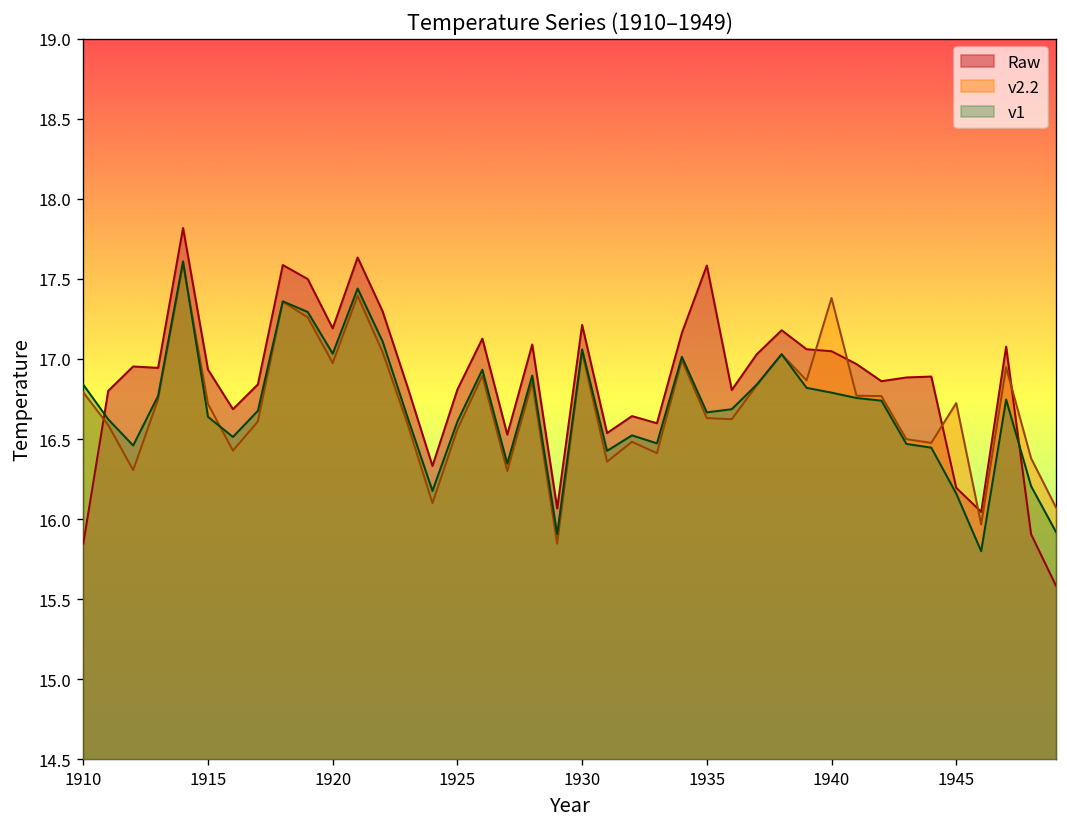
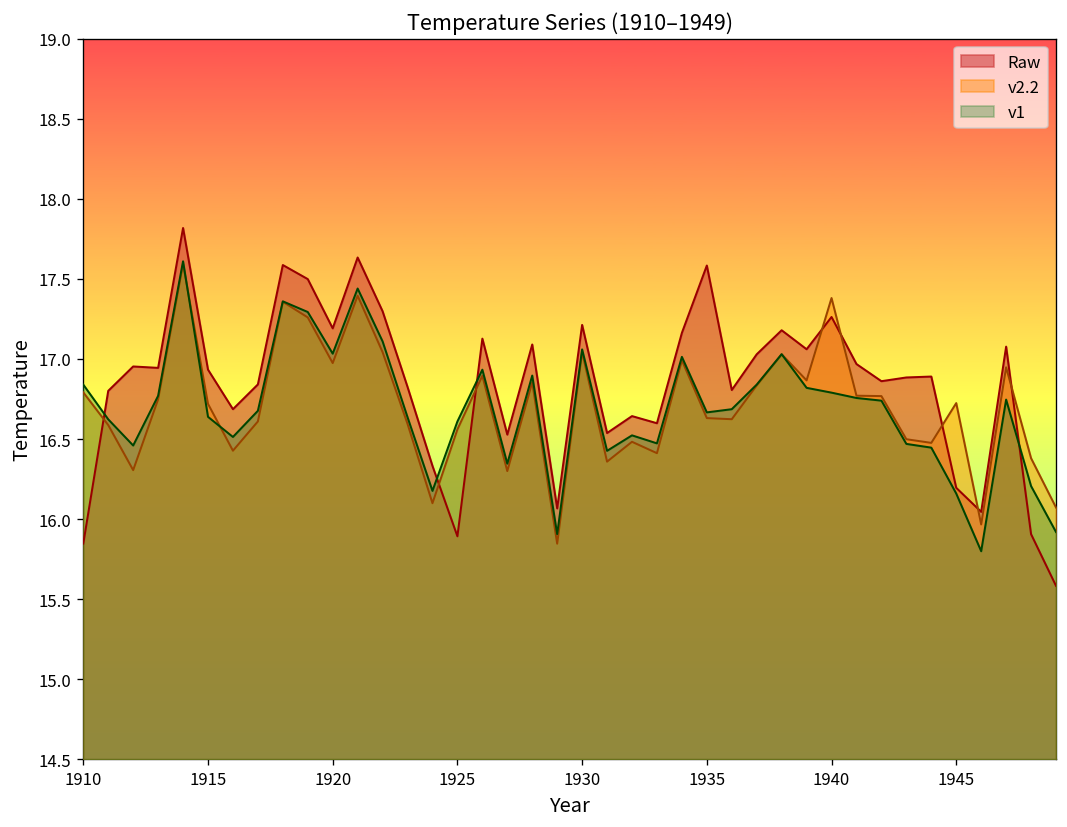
Raw, 1925: 16.81 -> 15.89
Raw, 1940: 17.05 -> 17.26
